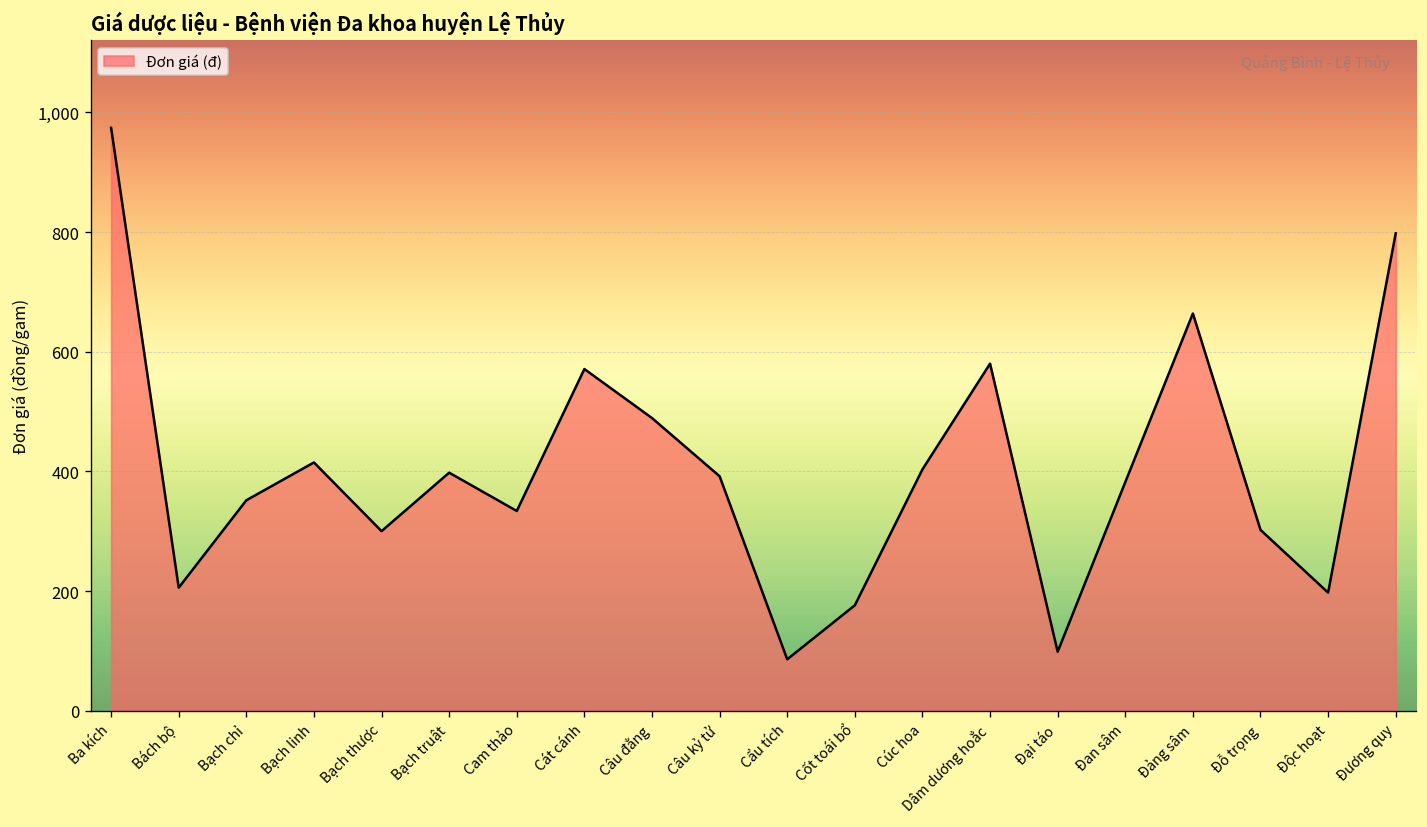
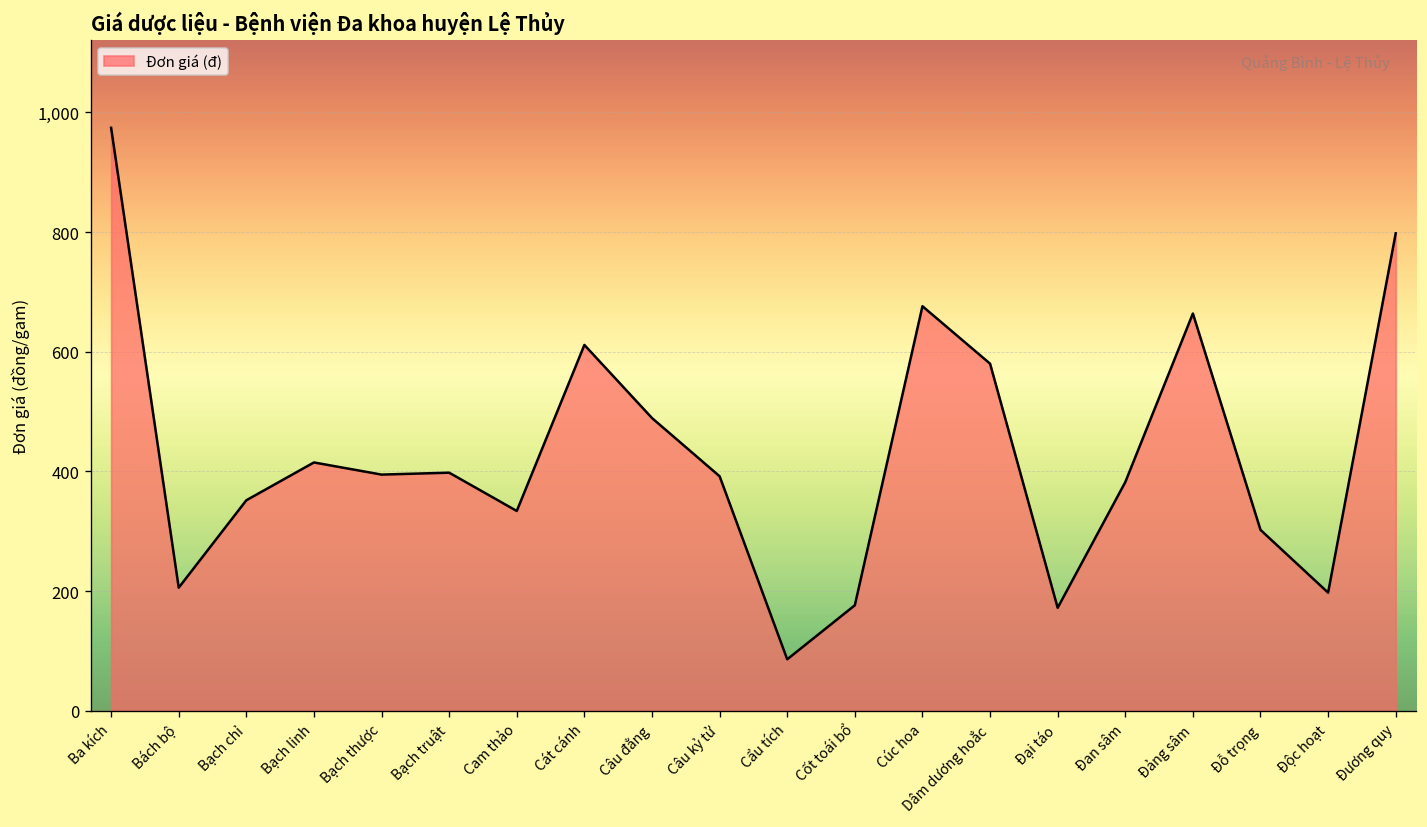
Bạch thược: 300 -> 390
Cát cánh: 570 -> 610
Cúc hoa: 400 -> 680
Đại táo: 100 -> 170
